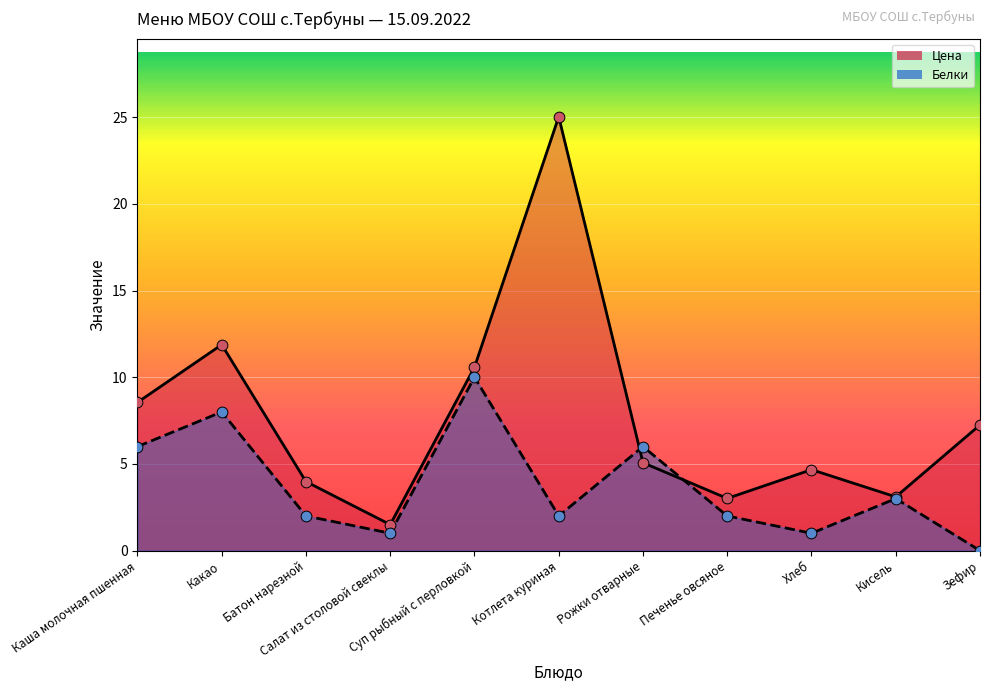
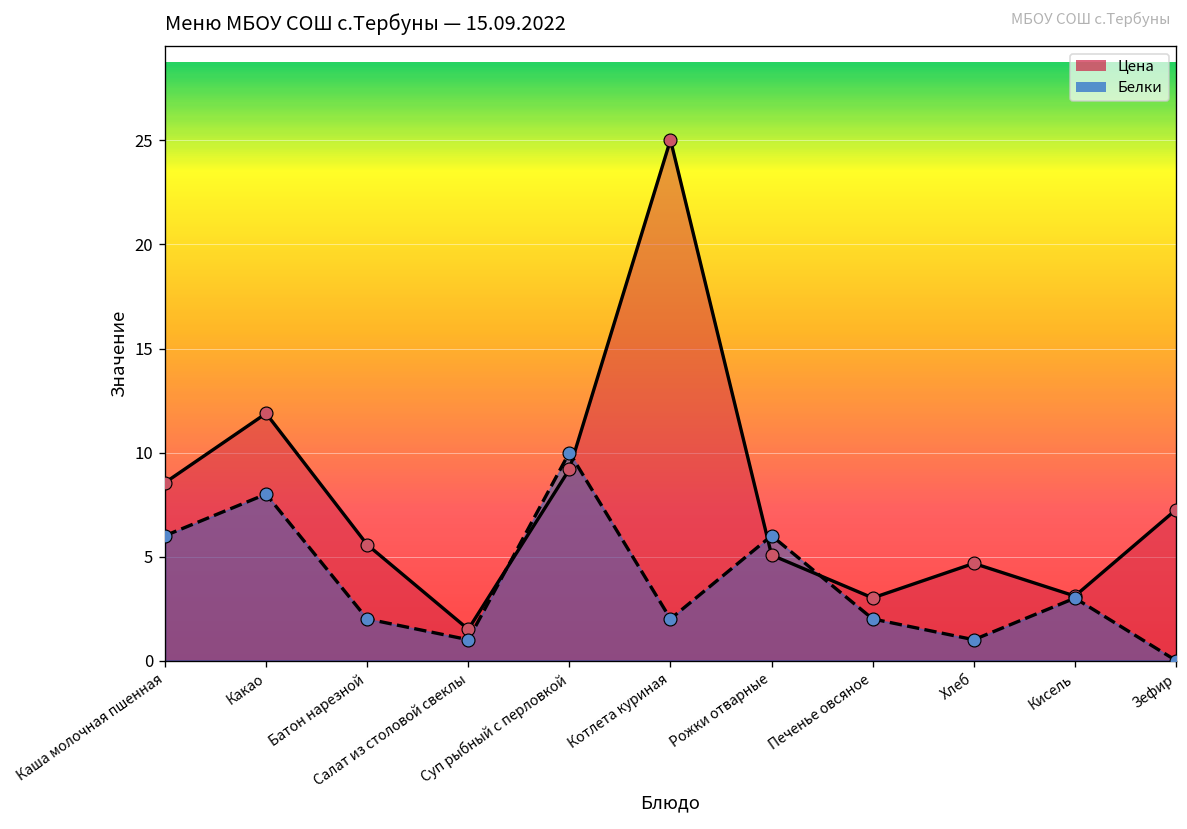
Цена, Батон нарезной: 4.0 -> 5.6
Цена, Суп рыбный с перловкой: 10.6 -> 9.2
